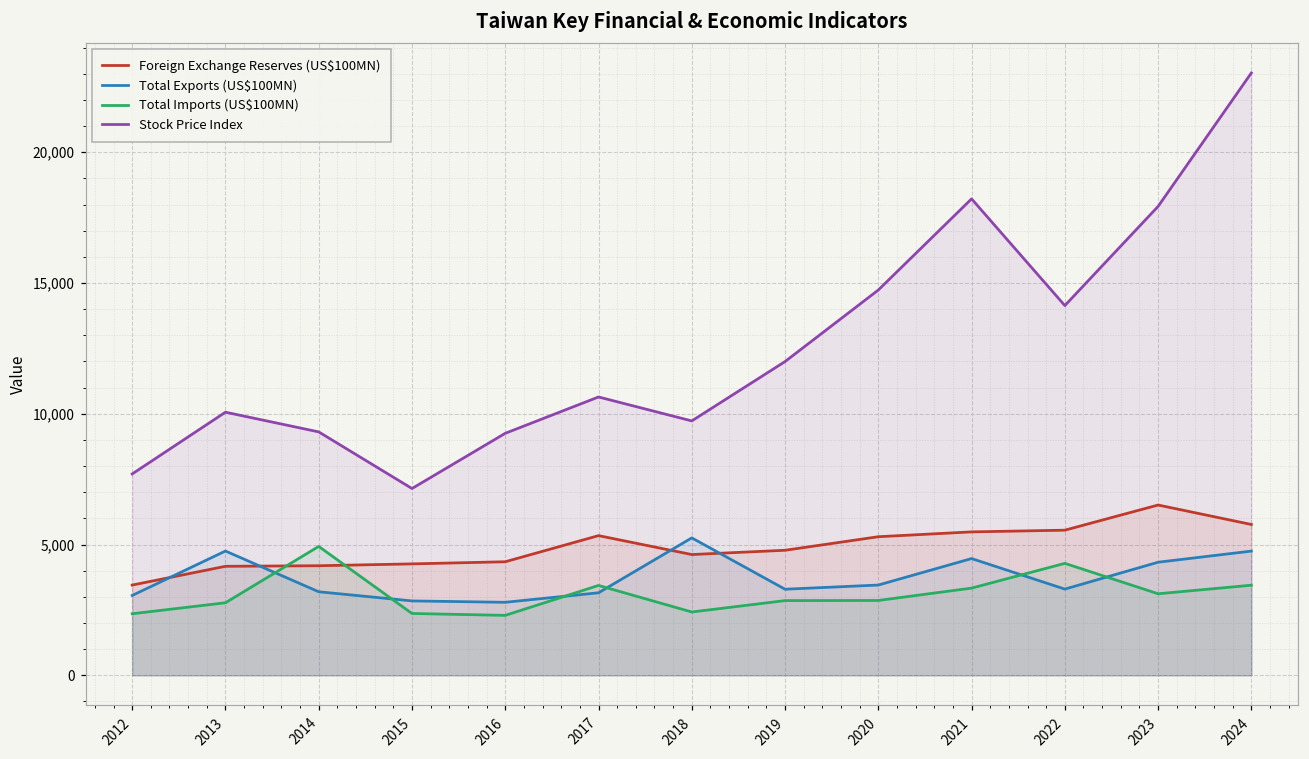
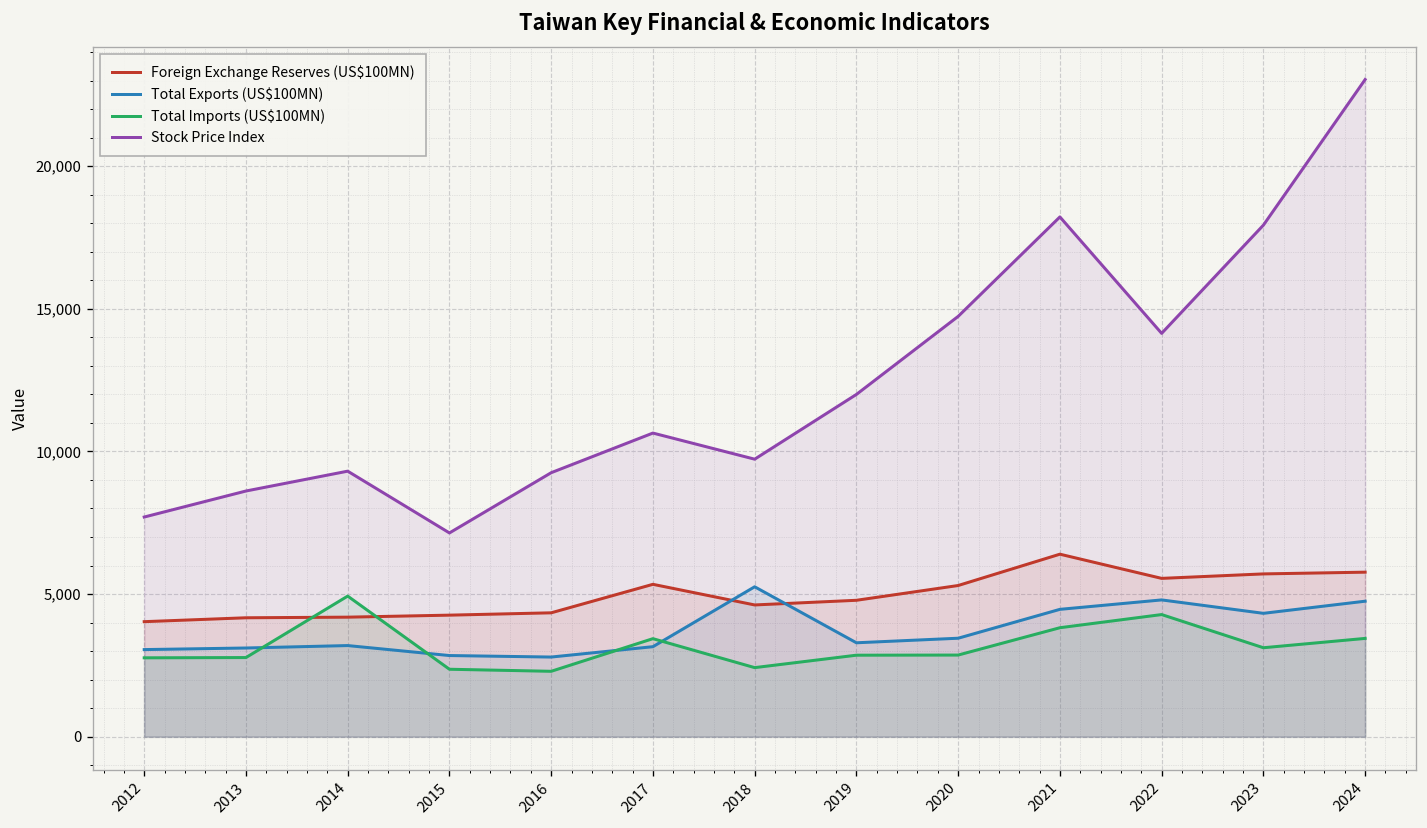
Foreign Exchange Reserves (US$100MN), 2012: 3,500 -> 4,000
Total Imports (US$100MN), 2012: 2,400 -> 2,800
Total Exports (US$100MN), 2013: 4,800 -> 3,100
Stock Price Index, 2013: 10,100 -> 8,600
Foreign Exchange Reserves (US$100MN), 2021: 5,500 -> 6,400
Total Imports (US$100MN), 2021: 3,300 -> 3,800
Total Exports (US$100MN), 2022: 3,300 -> 4,800
Foreign Exchange Reserves (US$100MN), 2023: 6,500 -> 5,700
